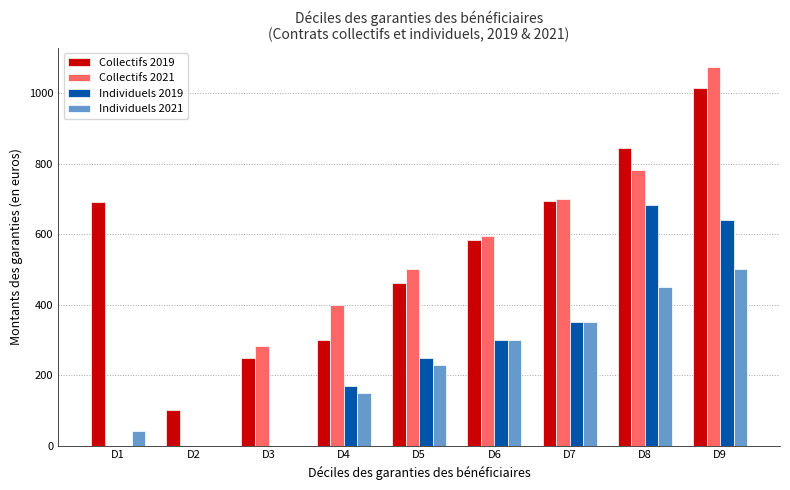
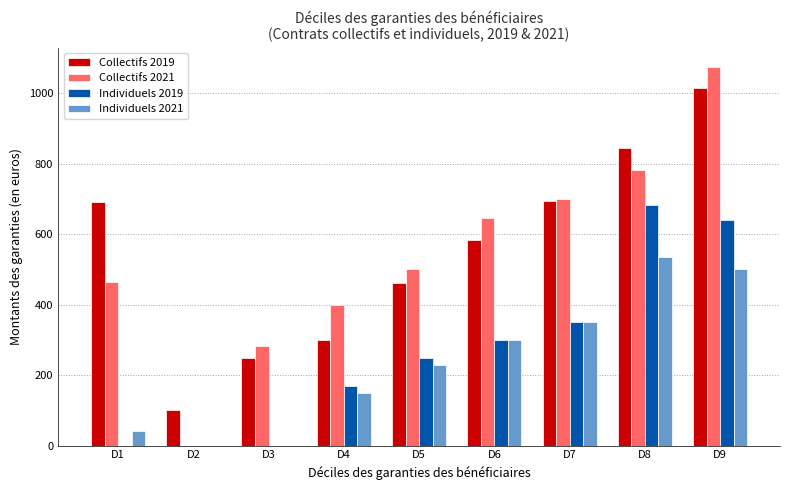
Collectifs 2021, D1: 0 -> 460
Collectifs 2021, D6: 600 -> 650
Individuels 2021, D8: 450 -> 540
